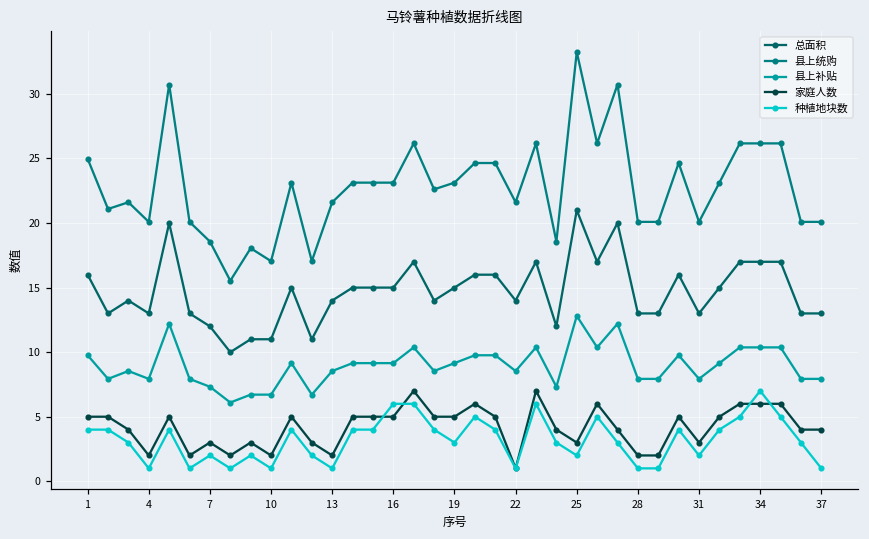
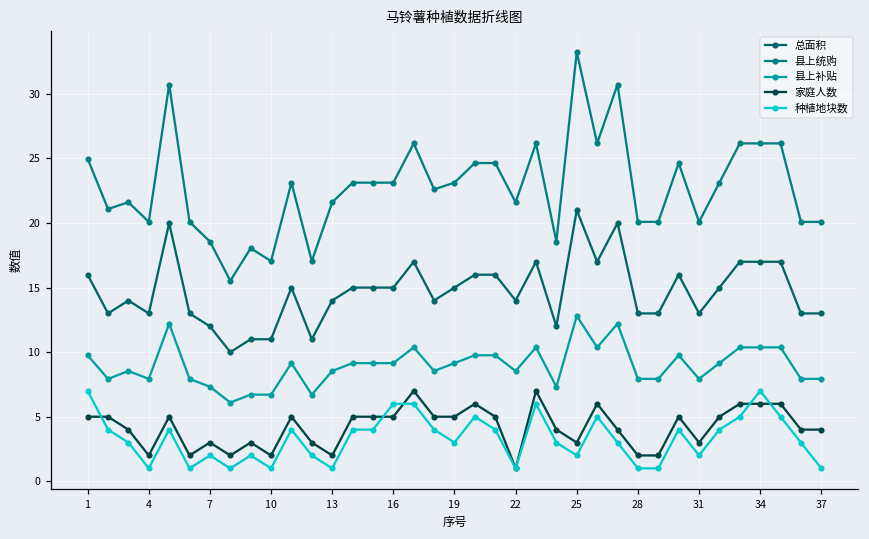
种植地块数, 1: 4 -> 7
